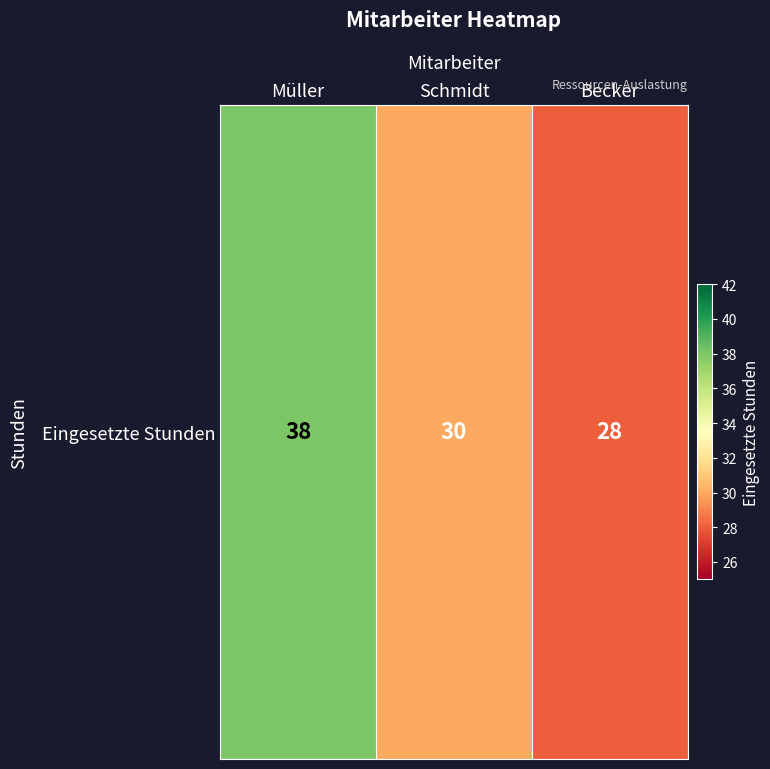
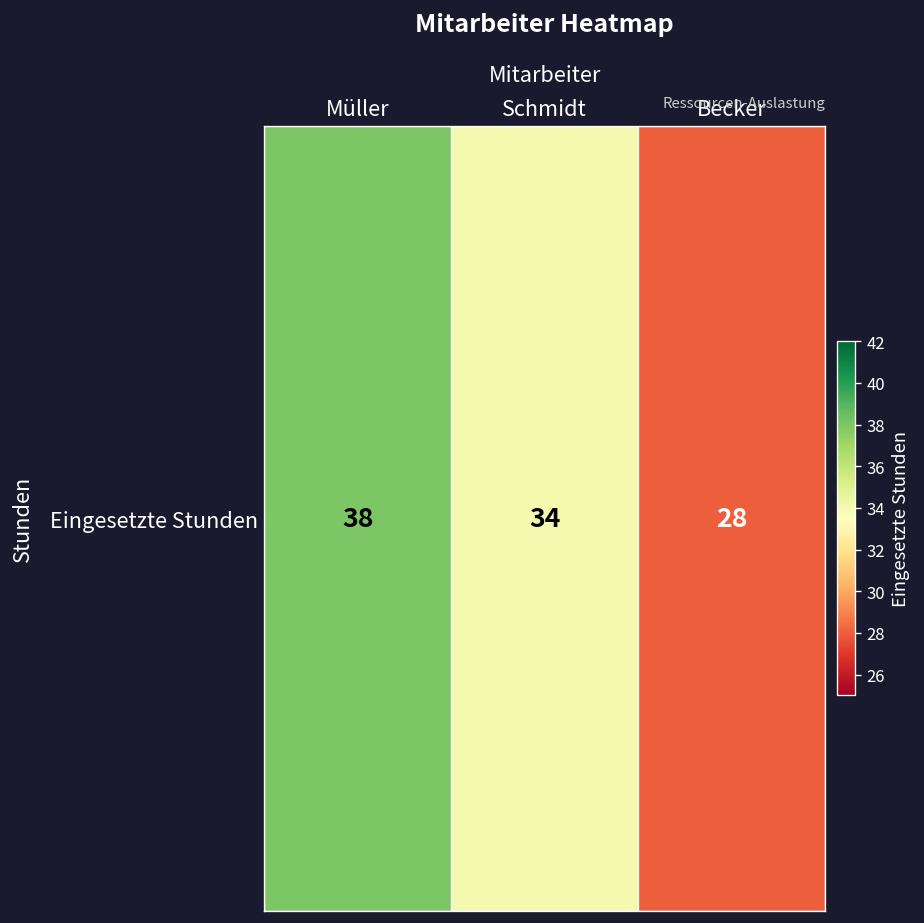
Eingesetzte Stunden, Schmidt: 30 -> 34
